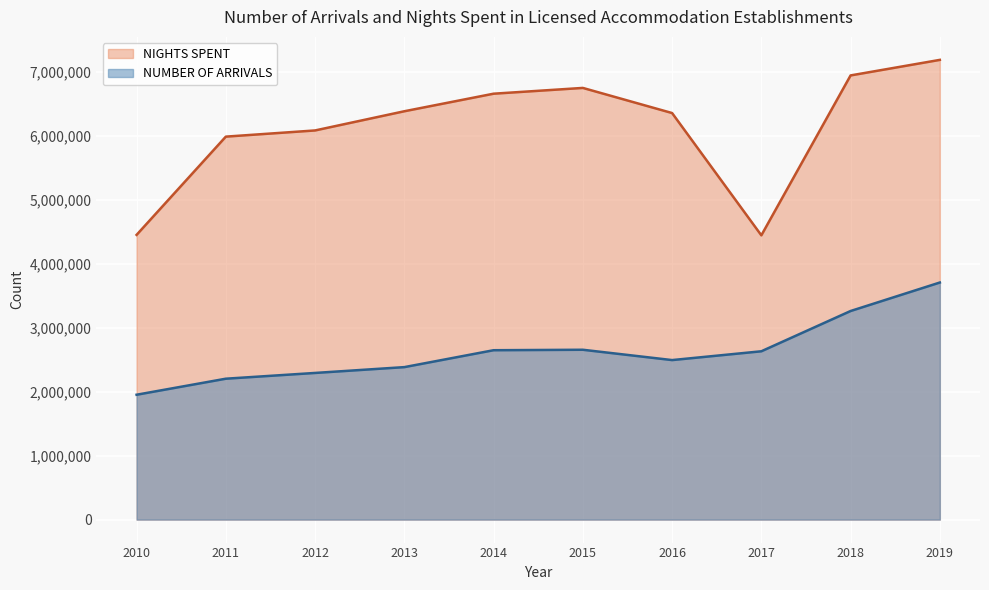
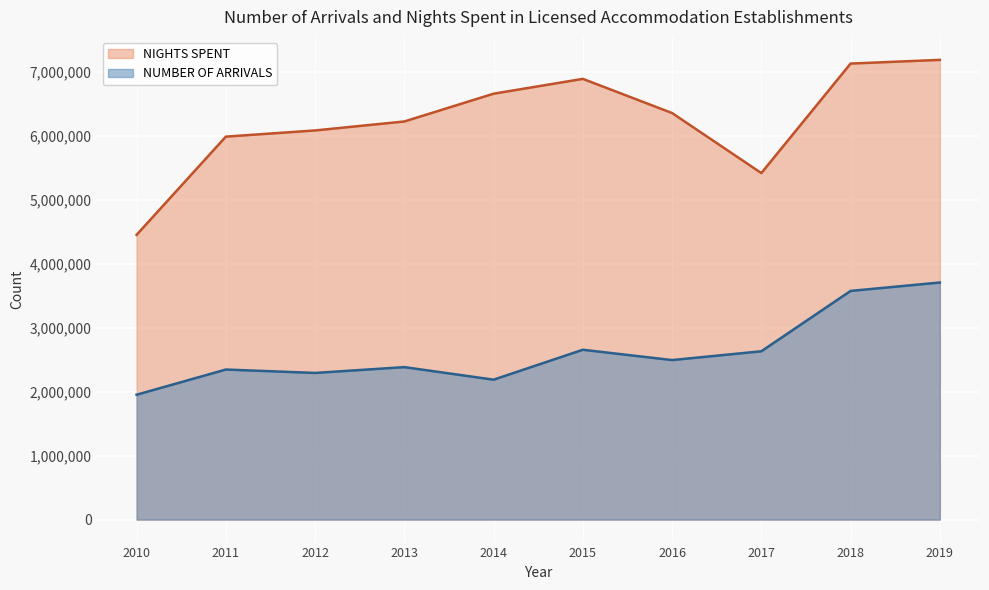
NUMBER OF ARRIVALS, 2011: 2,200,000 -> 2,300,000
NIGHTS SPENT, 2013: 6,400,000 -> 6,200,000
NUMBER OF ARRIVALS, 2014: 2,600,000 -> 2,200,000
NIGHTS SPENT, 2015: 6,700,000 -> 6,900,000
NIGHTS SPENT, 2017: 4,400,000 -> 5,400,000
NIGHTS SPENT, 2018: 6,900,000 -> 7,100,000
NUMBER OF ARRIVALS, 2018: 3,300,000 -> 3,600,000
